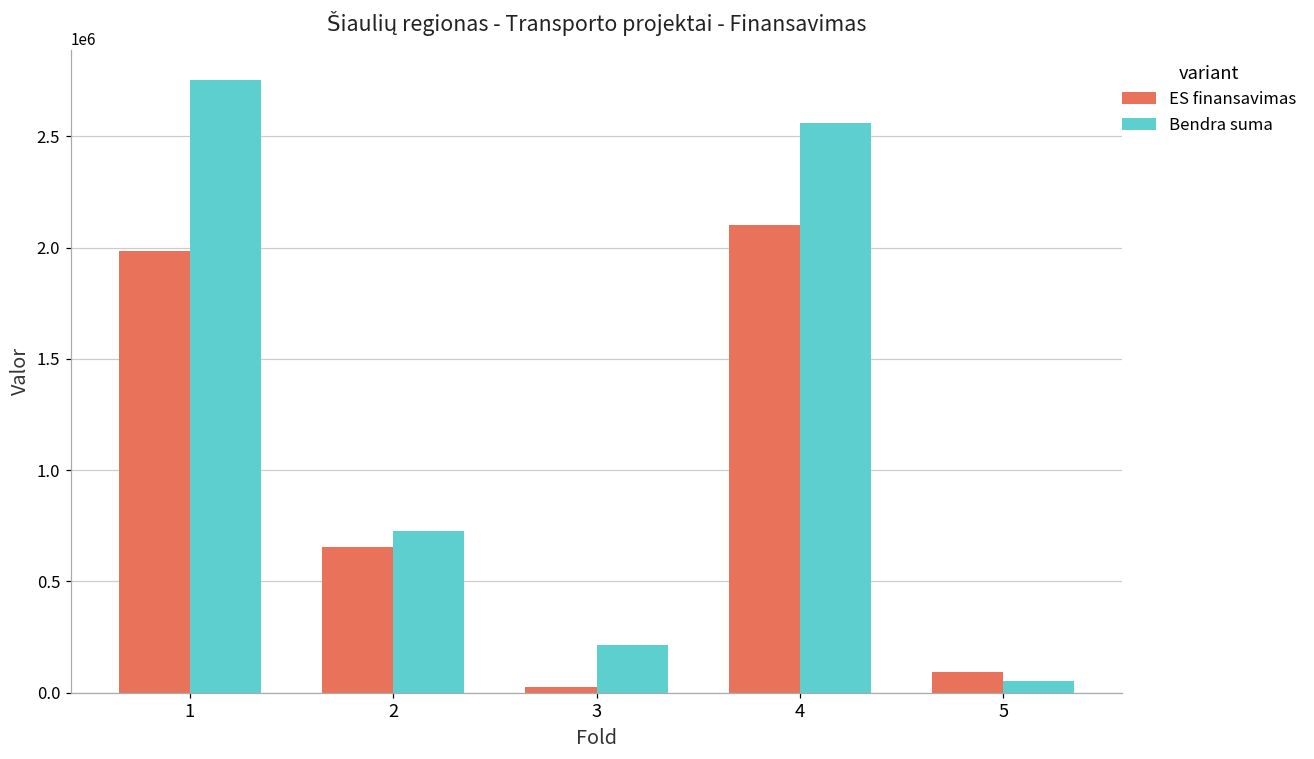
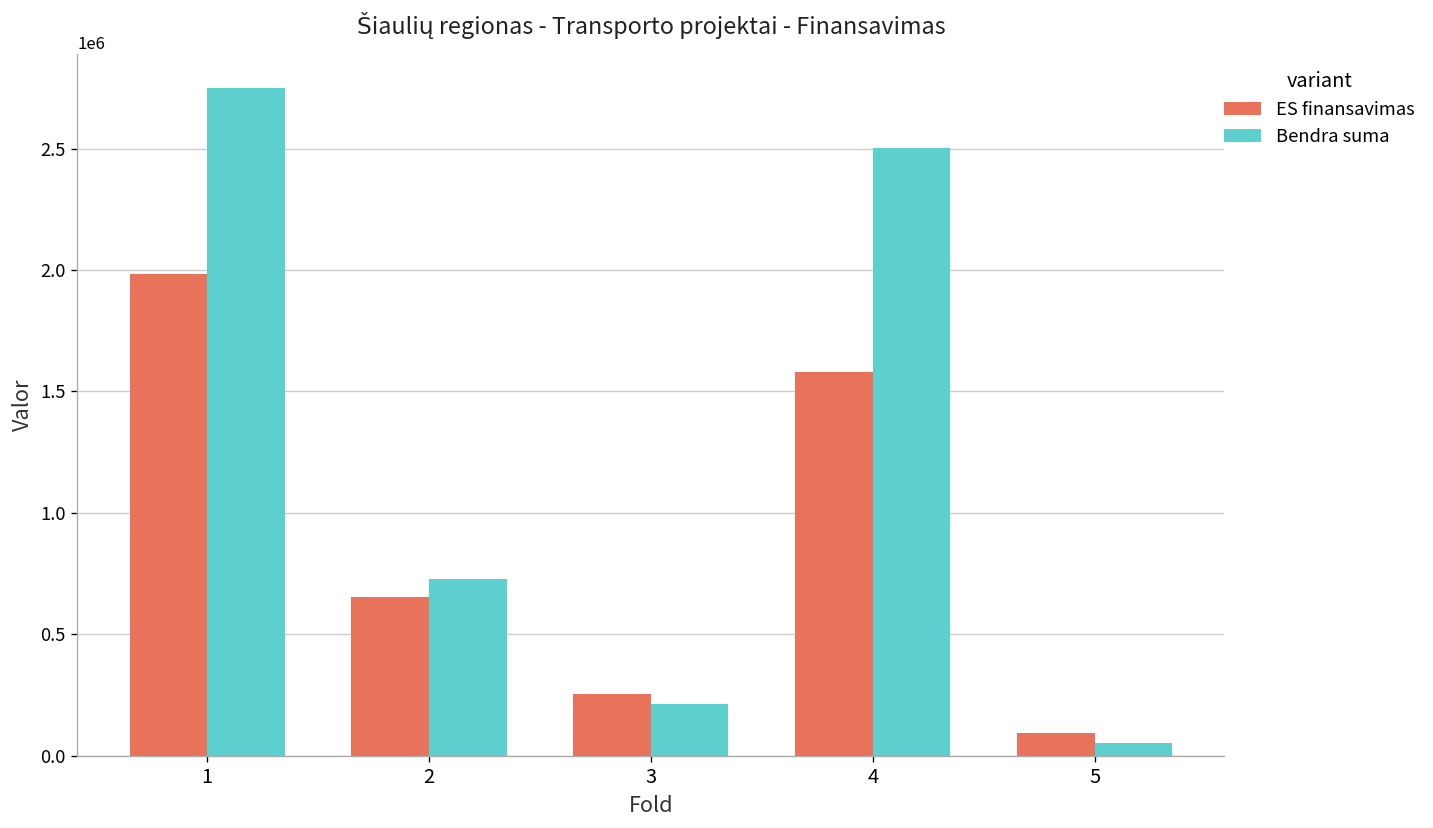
ES finansavimas, 3: 20000 -> 260000
ES finansavimas, 4: 2100000 -> 1580000
Bendra suma, 4: 2560000 -> 2500000
